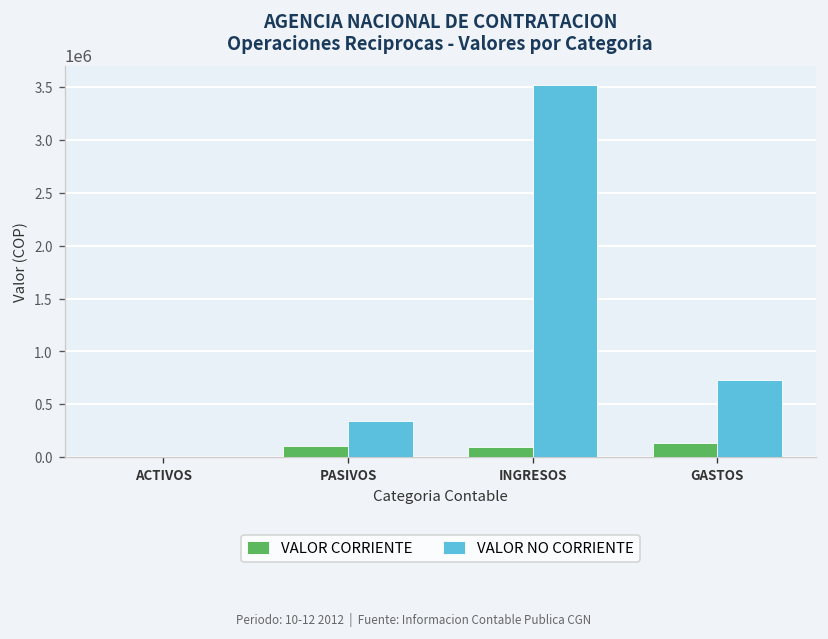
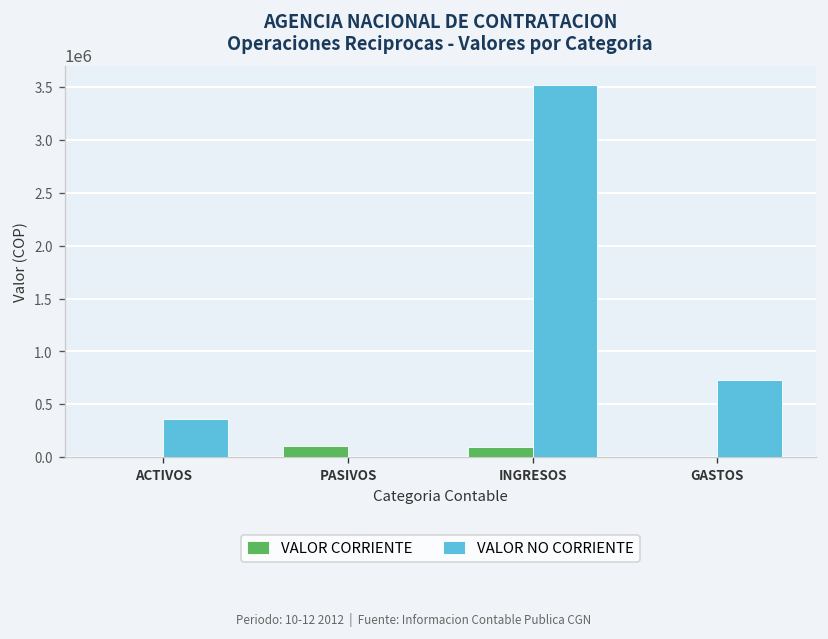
VALOR NO CORRIENTE, ACTIVOS: 0 -> 400000
VALOR NO CORRIENTE, PASIVOS: 300000 -> 0
VALOR CORRIENTE, GASTOS: 100000 -> 0
